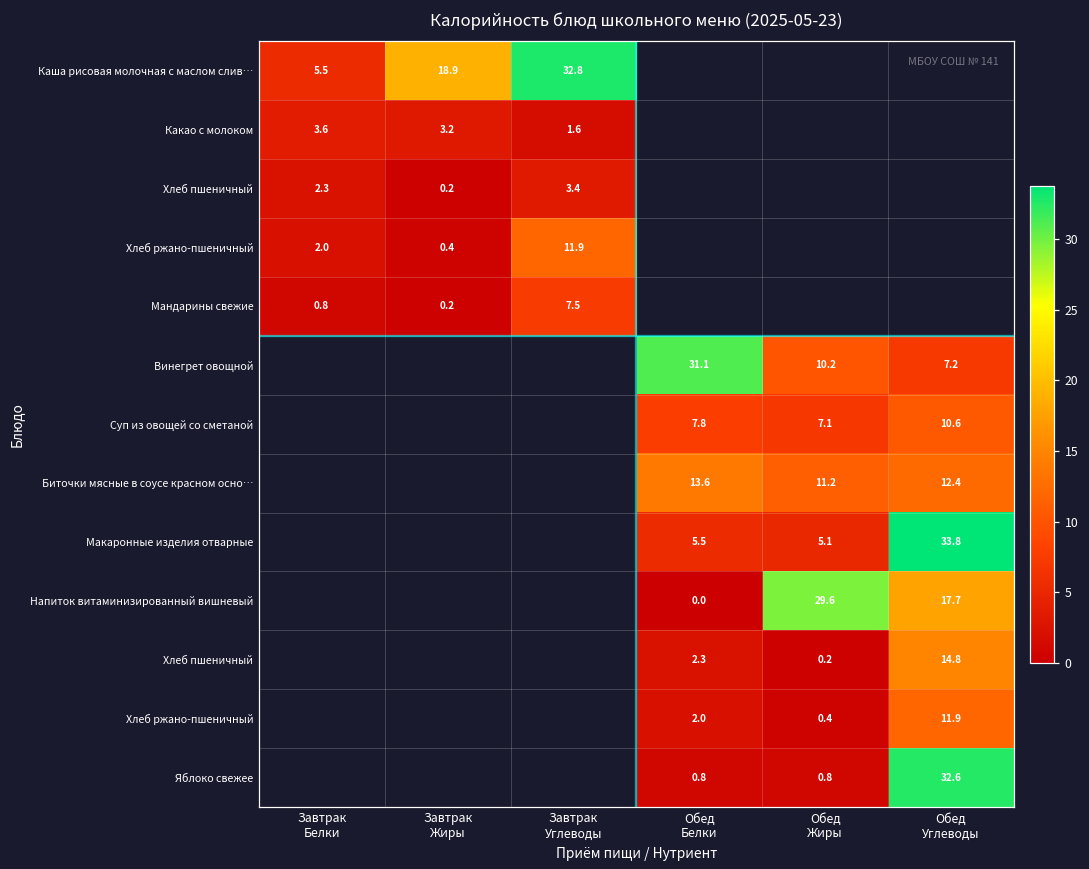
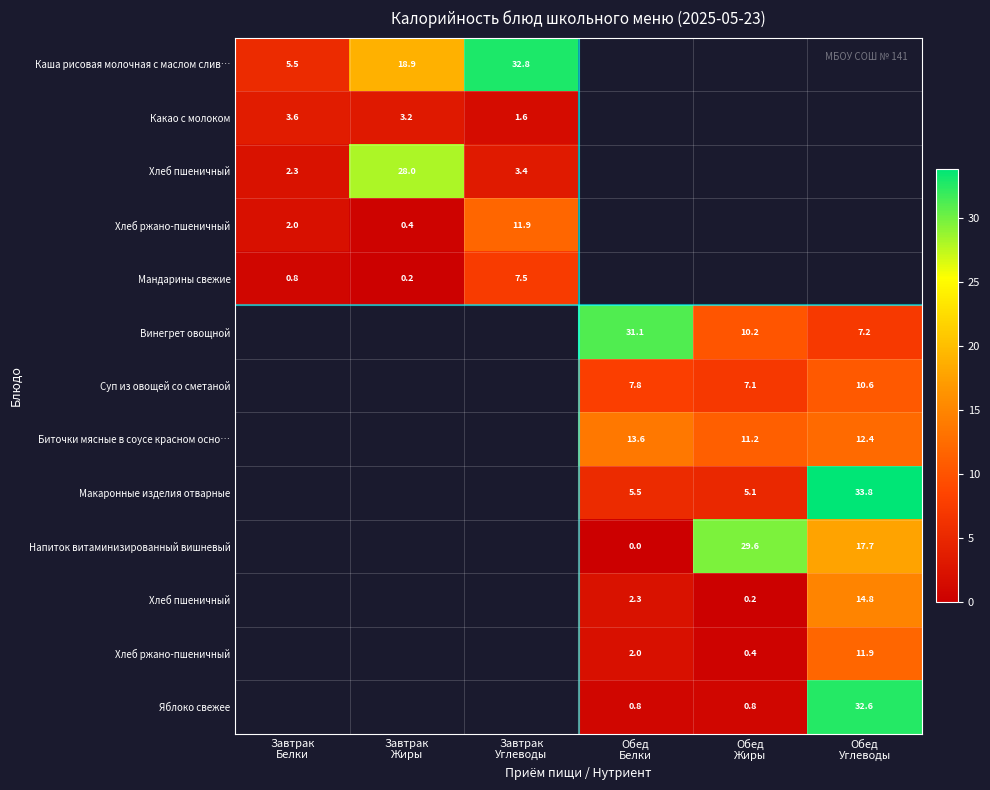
Хлеб пшеничный, Завтрак Жиры: 0.2 -> 28.0
